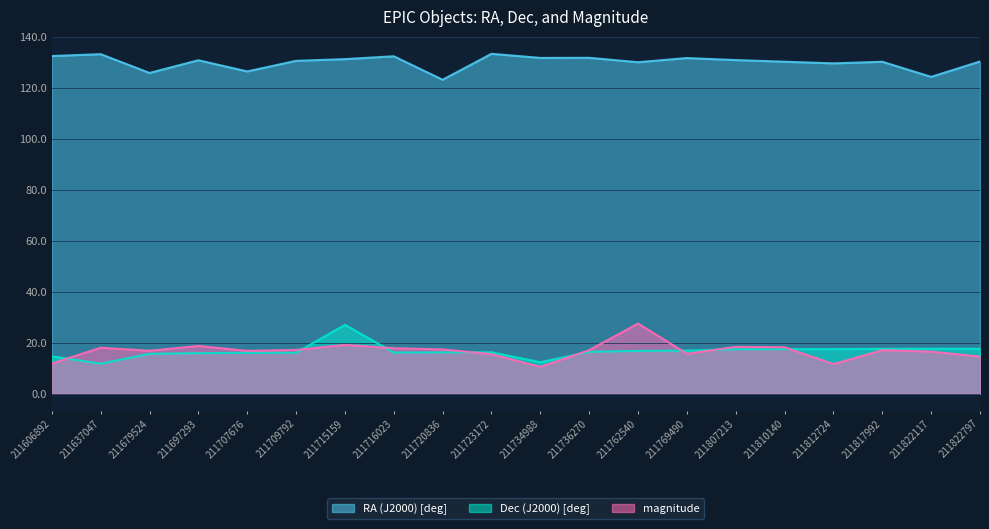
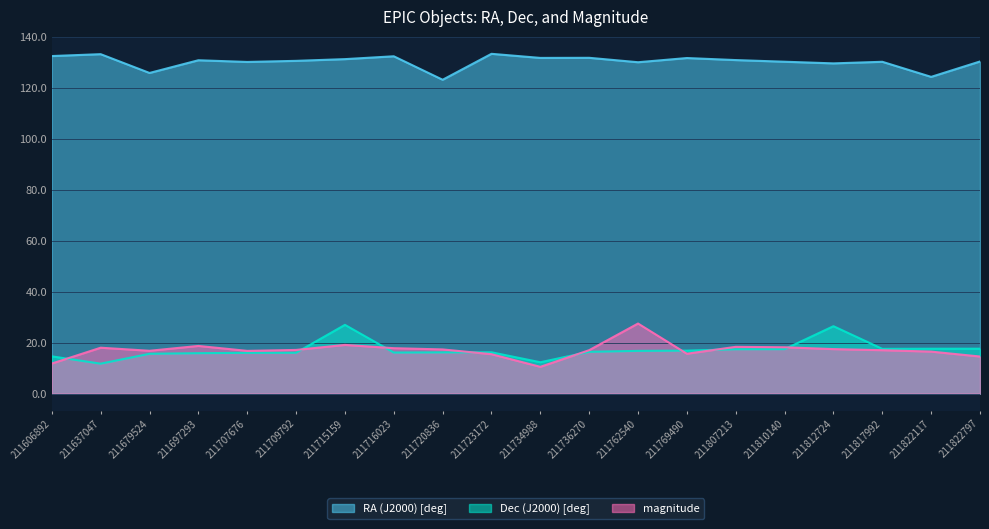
RA (J2000) [deg], 211707676: 126 -> 130
Dec (J2000) [deg], 211812724: 17 -> 26
magnitude, 211812724: 12 -> 17
